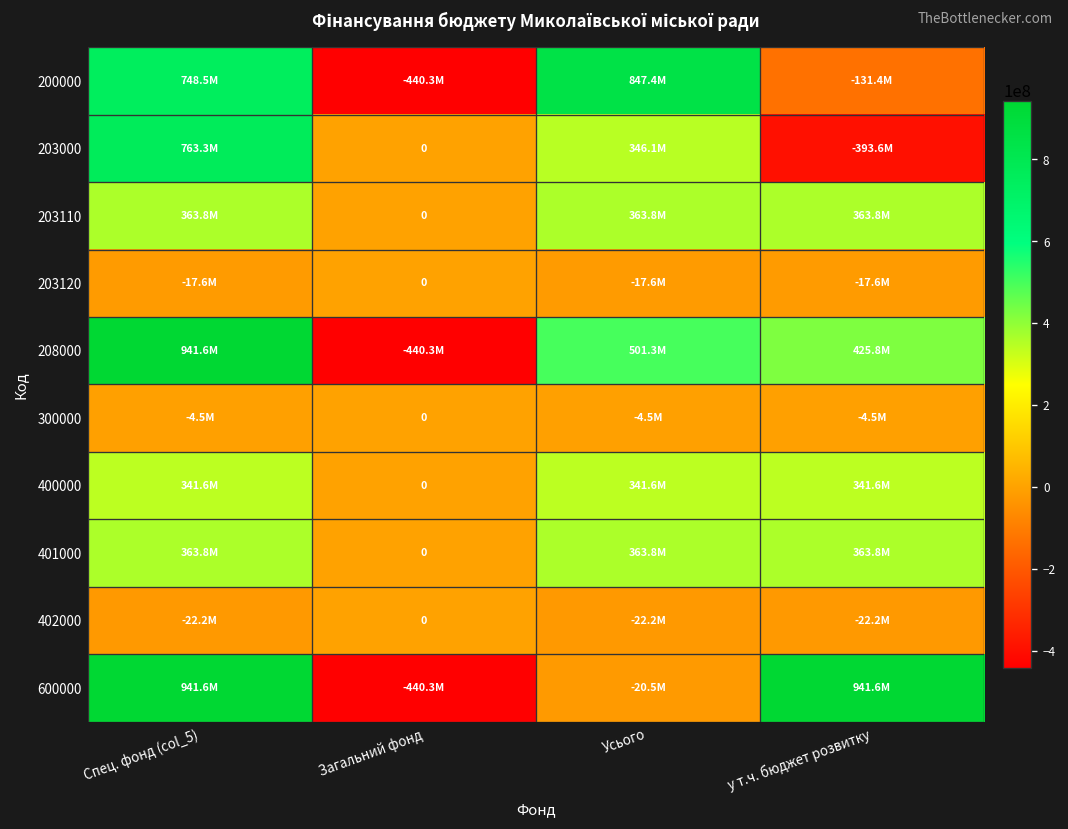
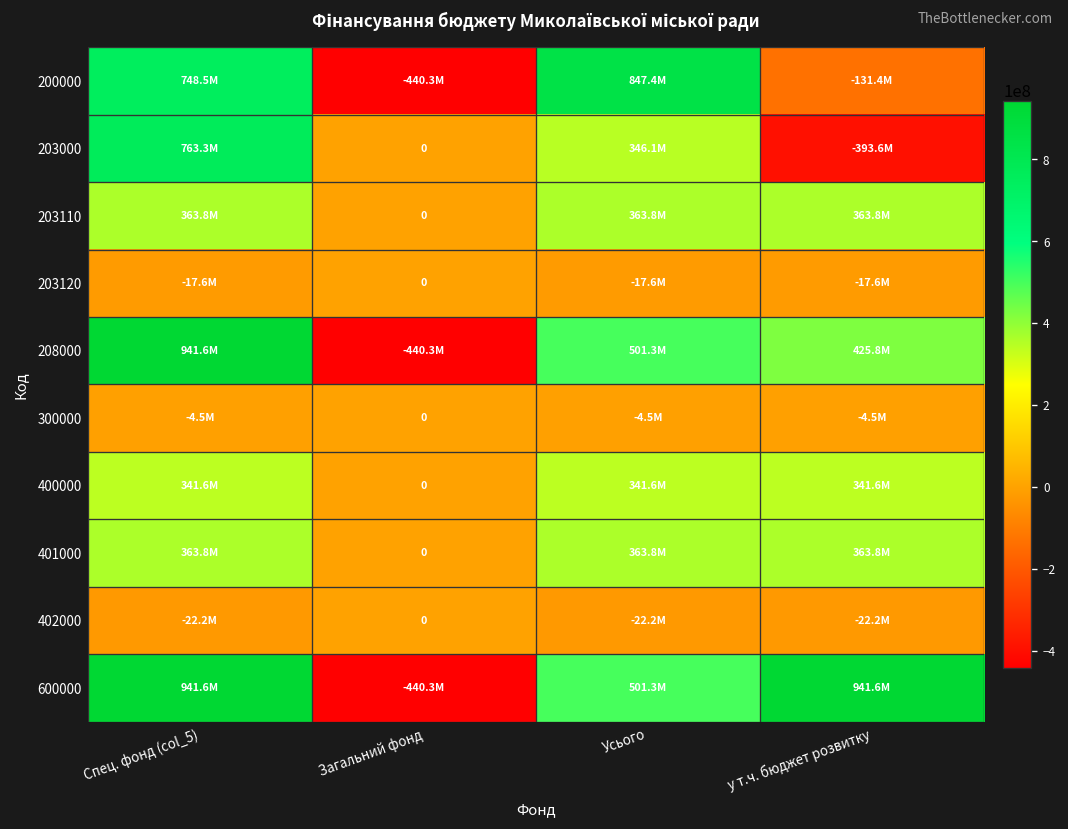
600000, Усього: -20.5M -> 501.3M
